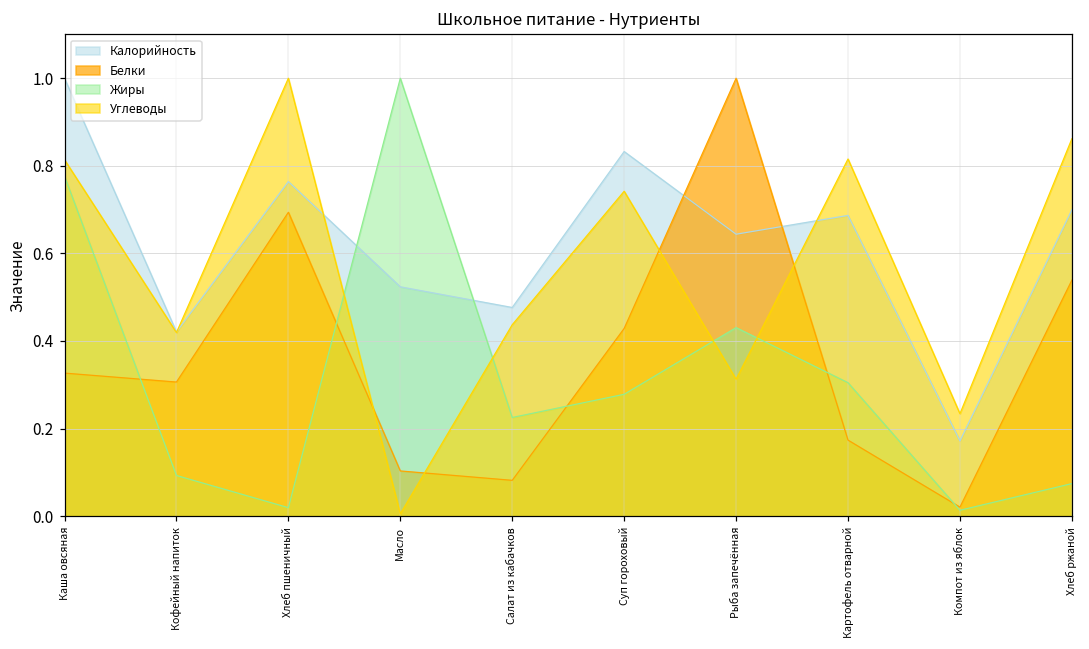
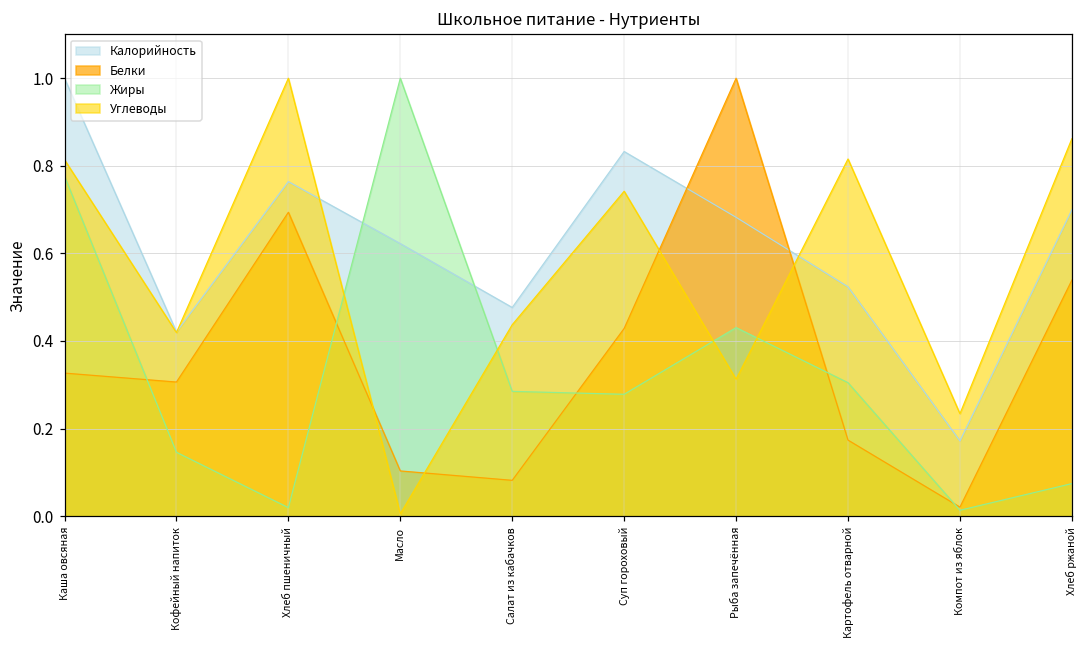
Жиры, Кофейный напиток: 0.09 -> 0.15
Калорийность, Масло: 0.52 -> 0.62
Жиры, Салат из кабачков: 0.23 -> 0.28
Калорийность, Рыба запечённая: 0.64 -> 0.68
Калорийность, Картофель отварной: 0.69 -> 0.52
